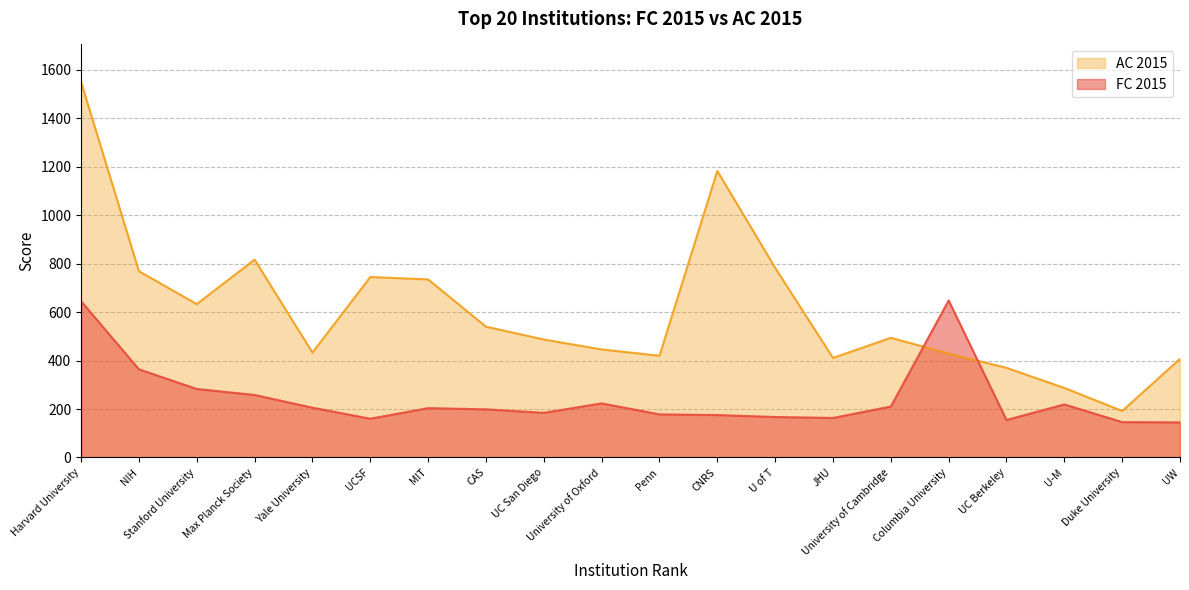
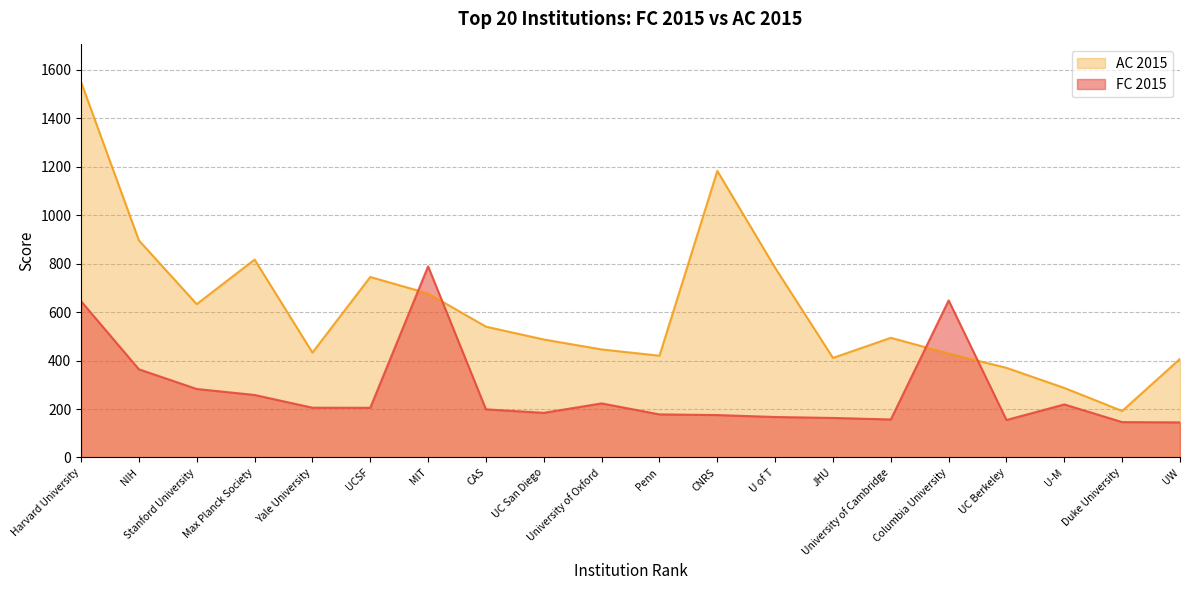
AC 2015, NIH: 770 -> 900
FC 2015, UCSF: 160 -> 210
AC 2015, MIT: 740 -> 680
FC 2015, MIT: 200 -> 790
FC 2015, University of Cambridge: 210 -> 160
